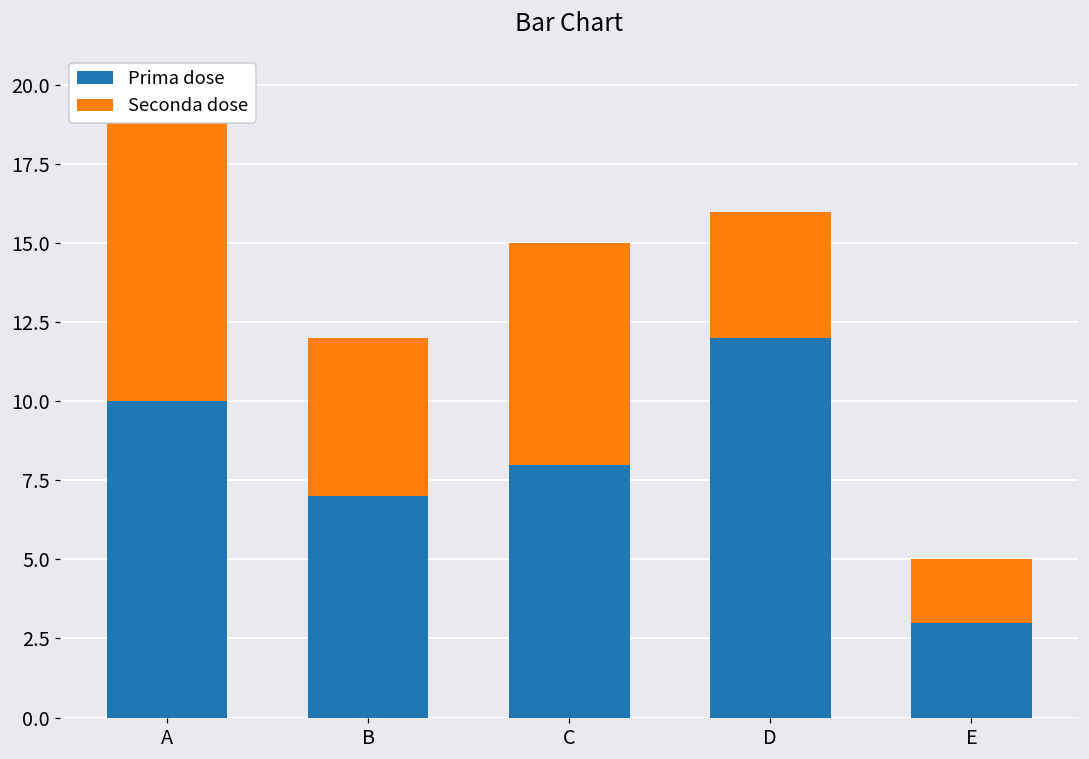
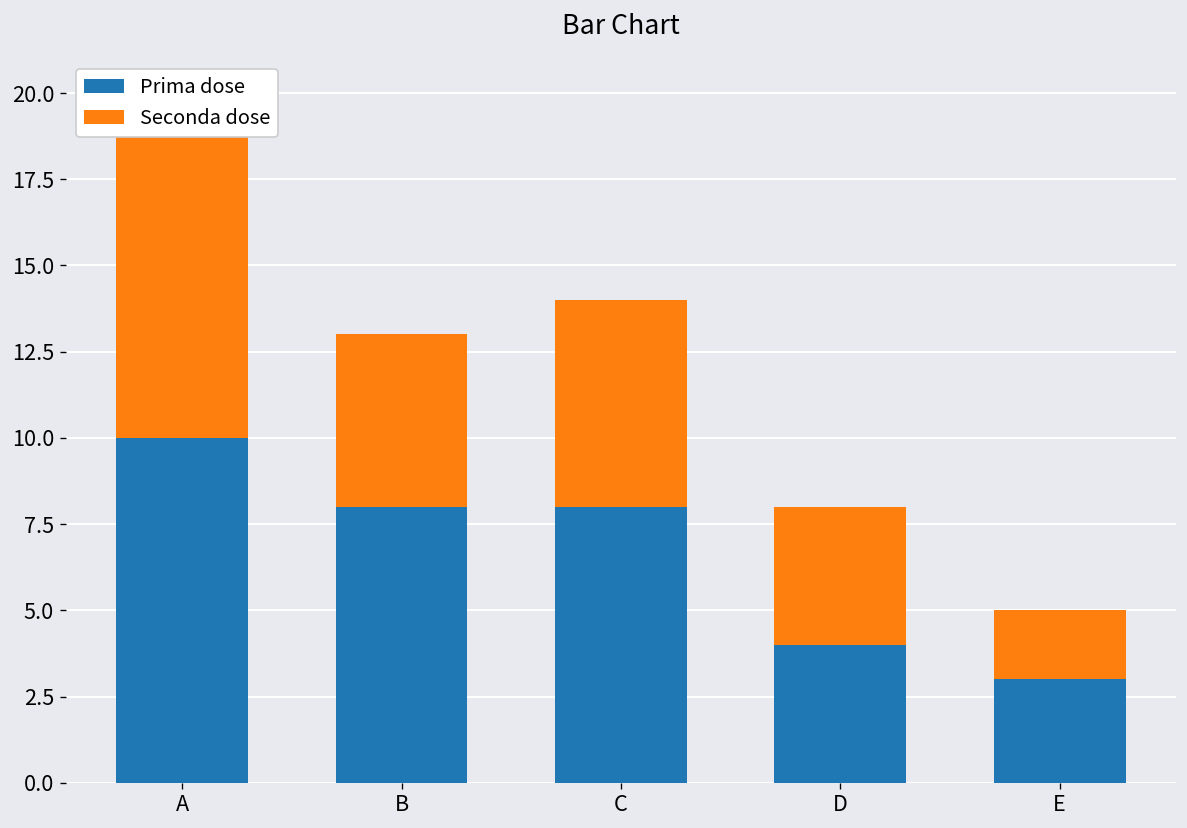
Prima dose, B: 7 -> 8
Seconda dose, C: 7 -> 6
Prima dose, D: 12 -> 4
